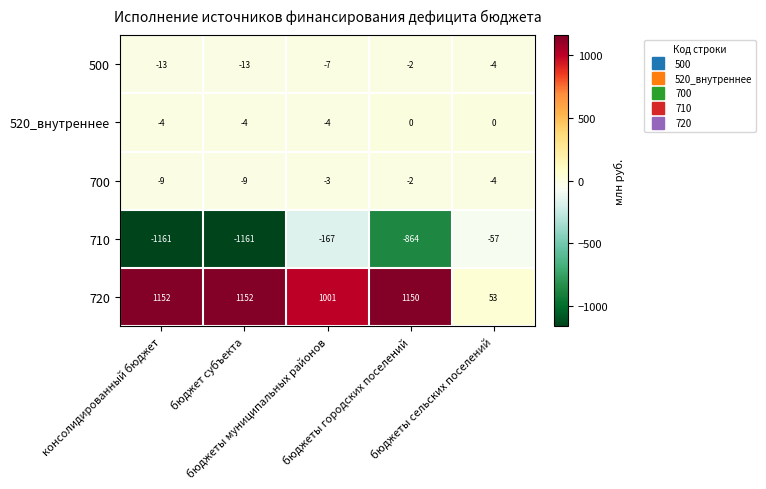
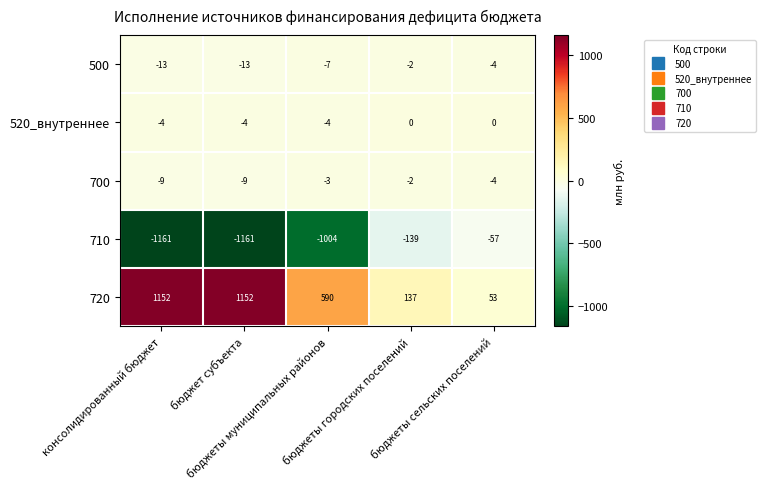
710, бюджеты муниципальных районов: -167 -> -1004
710, бюджеты городских поселений: -864 -> -139
720, бюджеты муниципальных районов: 1001 -> 590
720, бюджеты городских поселений: 1150 -> 137
